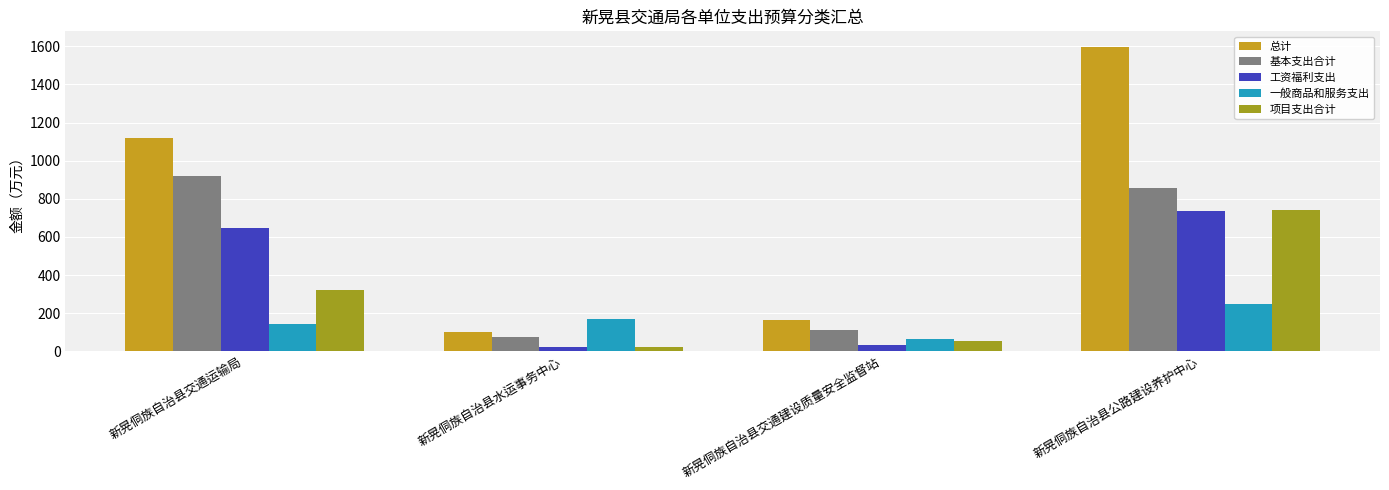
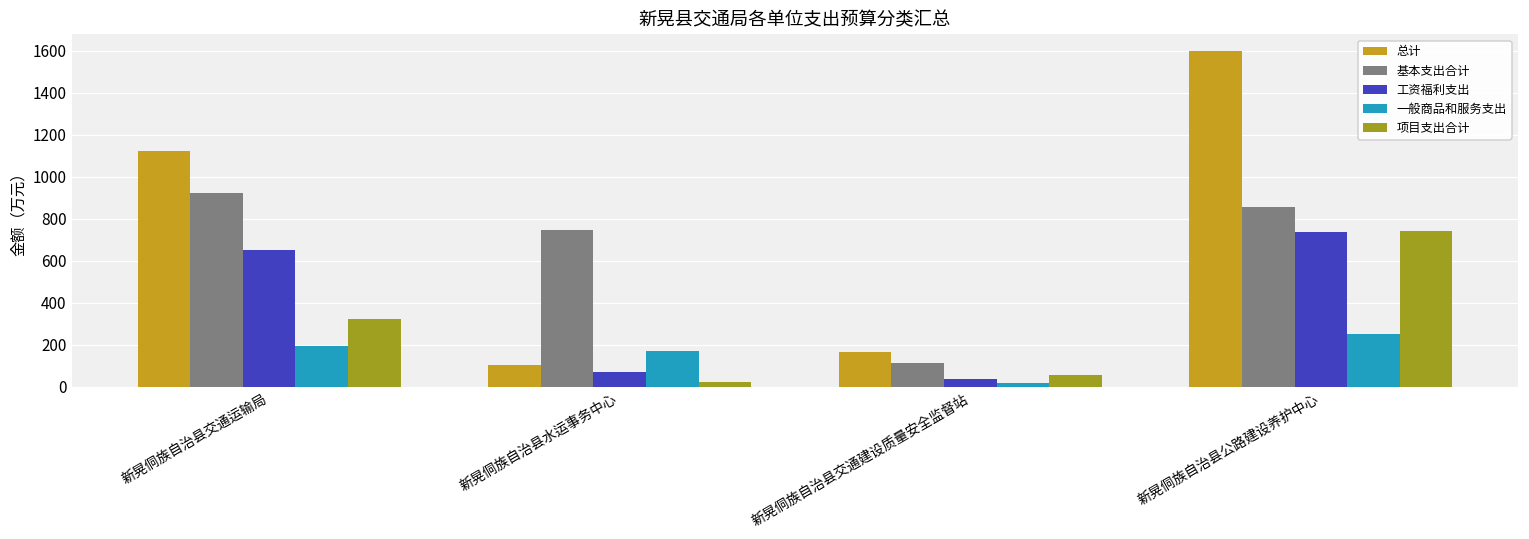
一般商品和服务支出, 新晃侗族自治县交通运输局: 140 -> 200
基本支出合计, 新晃侗族自治县水运事务中心: 80 -> 750
工资福利支出, 新晃侗族自治县水运事务中心: 20 -> 70
一般商品和服务支出, 新晃侗族自治县交通建设质量安全监督站: 60 -> 10
